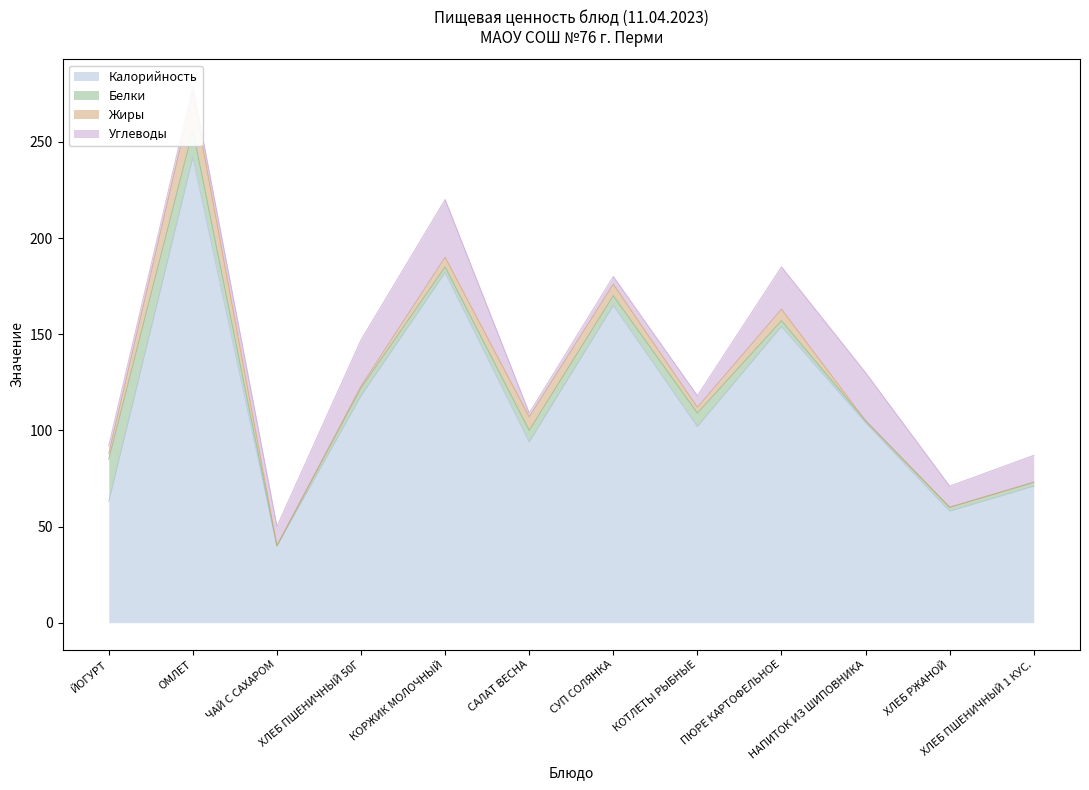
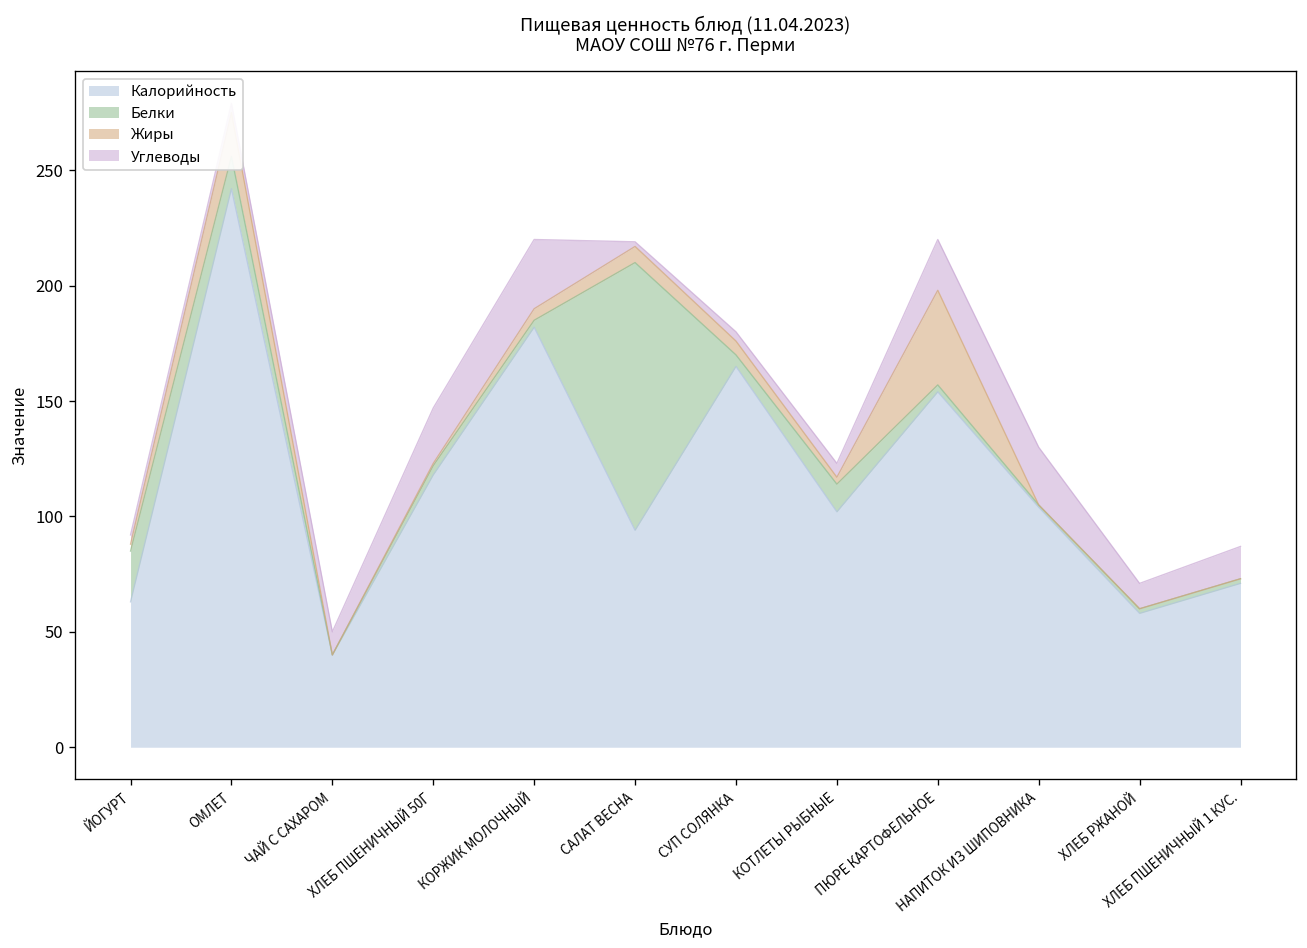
Белки, САЛАТ ВЕСНА: 6 -> 116
Белки, КОТЛЕТЫ РЫБНЫЕ: 7 -> 12
Жиры, ПЮРЕ КАРТОФЕЛЬНОЕ: 6 -> 41
